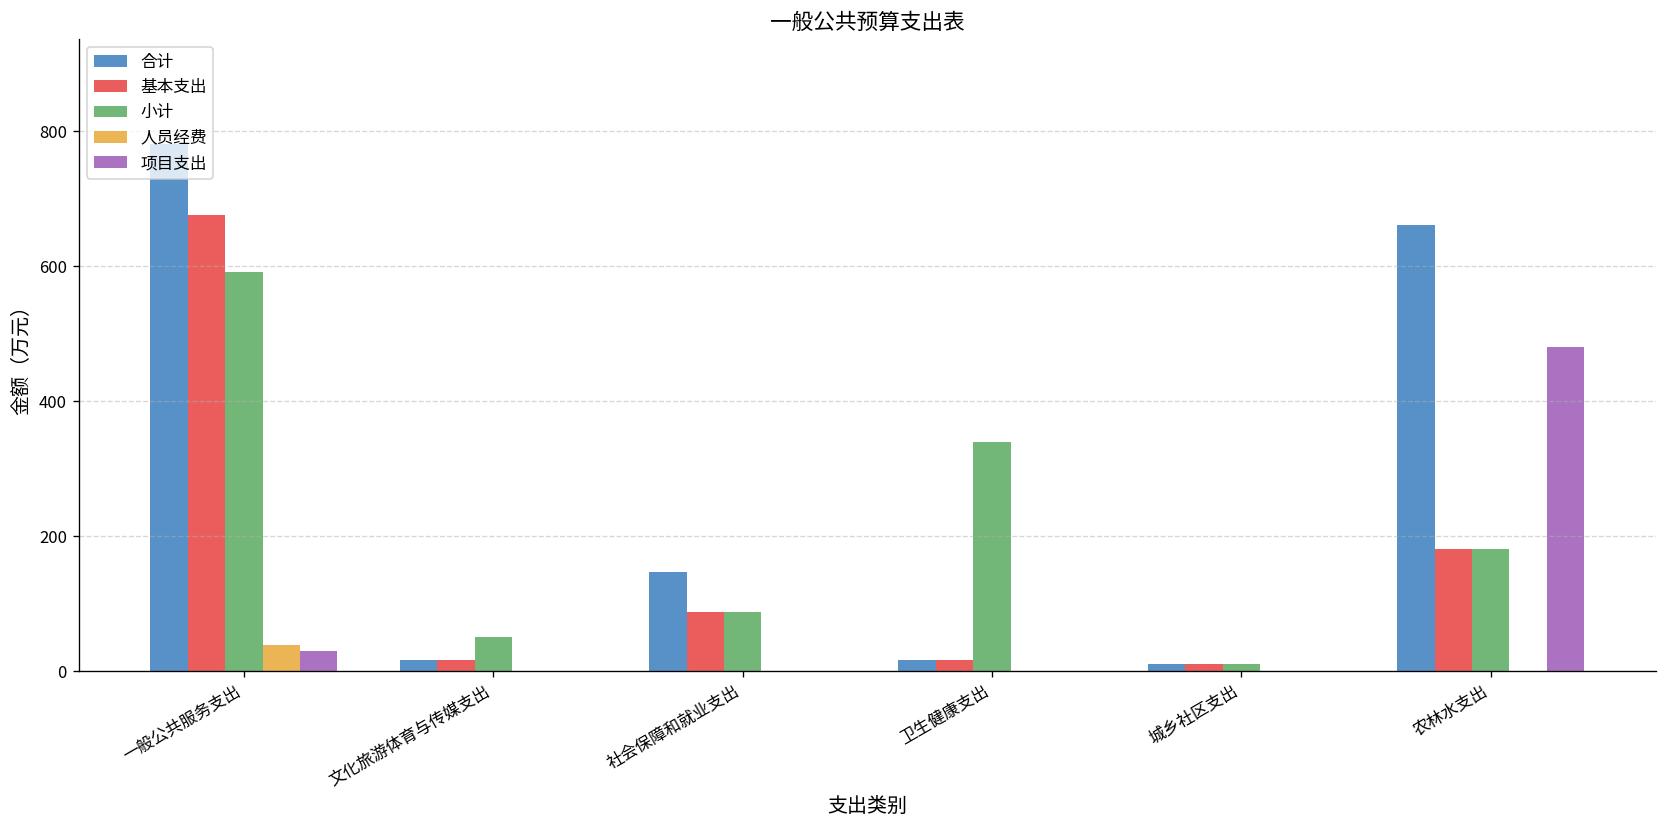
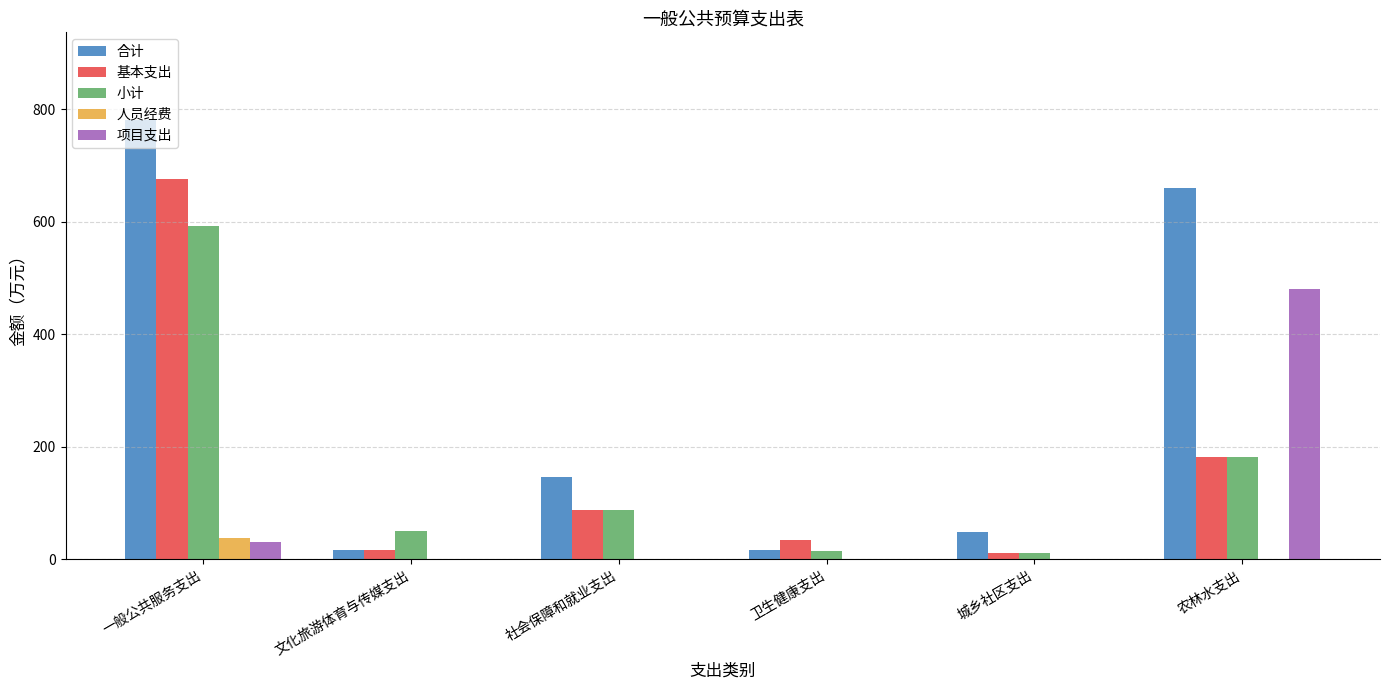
基本支出, 卫生健康支出: 20 -> 30
小计, 卫生健康支出: 340 -> 10
合计, 城乡社区支出: 10 -> 50
